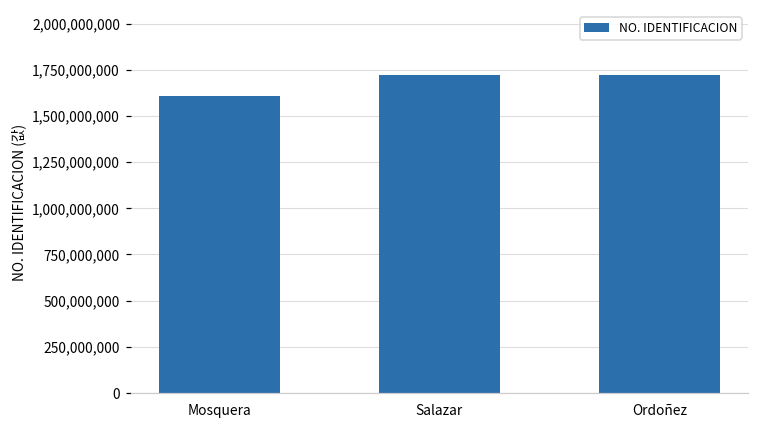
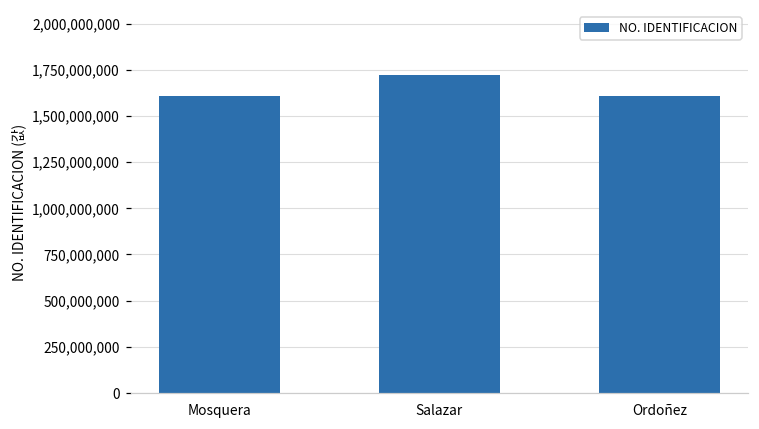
Ordoñez: 1,720,000,000 -> 1,610,000,000
